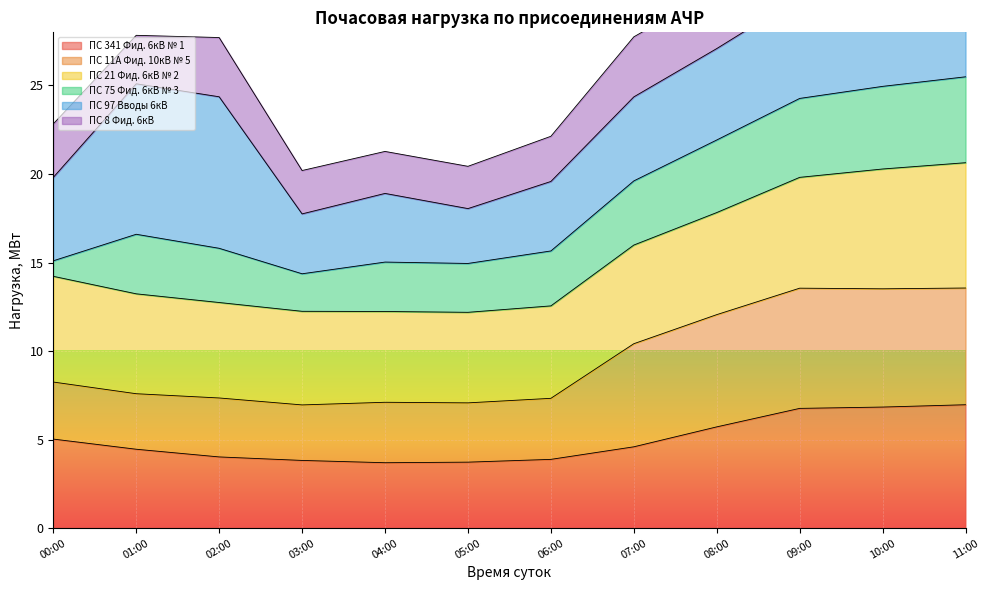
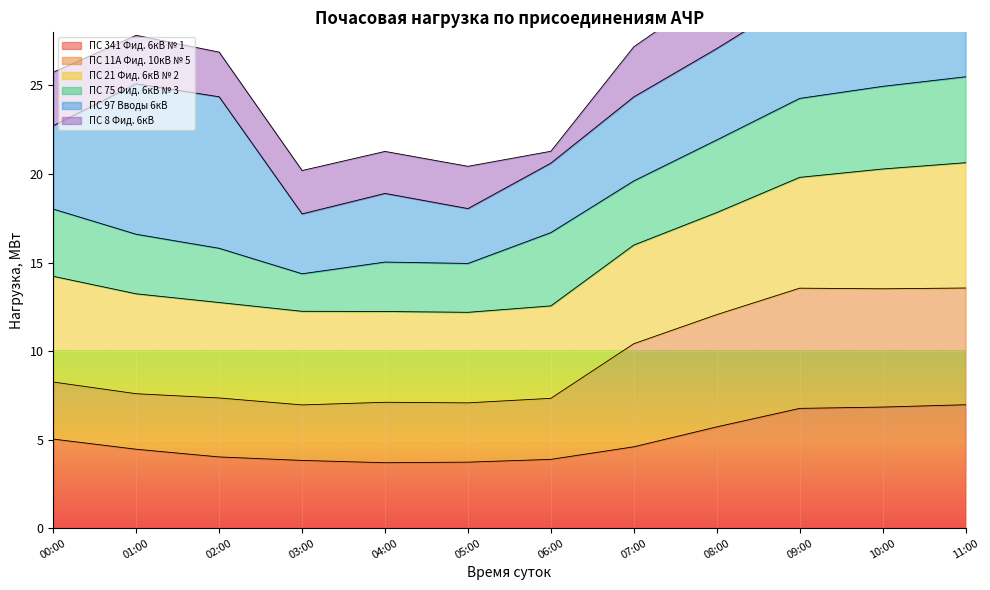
ПС 75 Фид. 6кВ № 3, 00:00: 0.9 -> 3.8
ПС 8 Фид. 6кВ, 02:00: 3.3 -> 2.5
ПС 75 Фид. 6кВ № 3, 06:00: 3.1 -> 4.1
ПС 8 Фид. 6кВ, 06:00: 2.6 -> 0.7
ПС 8 Фид. 6кВ, 07:00: 3.4 -> 2.8
